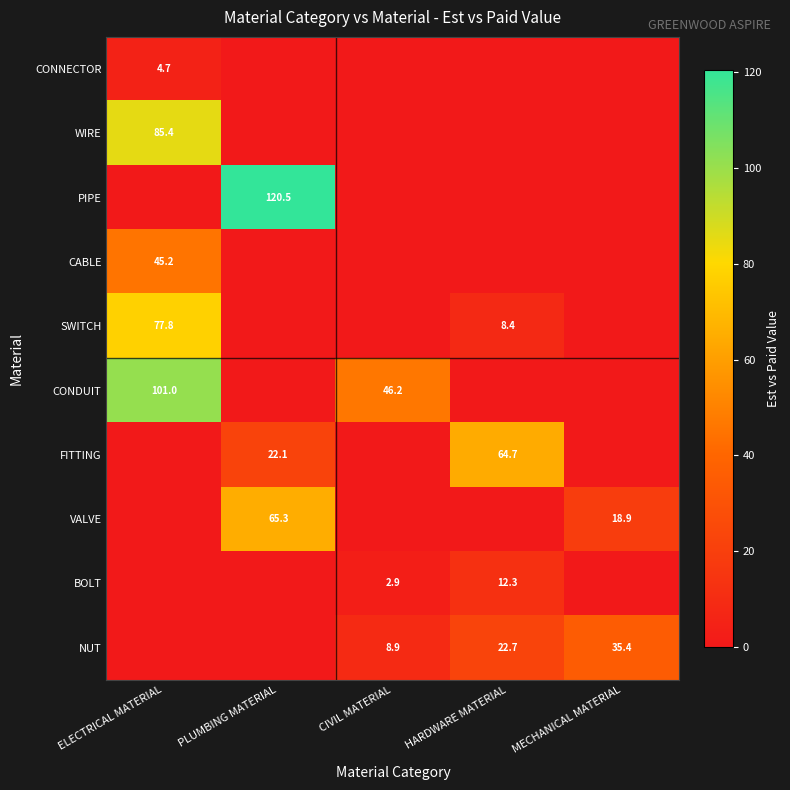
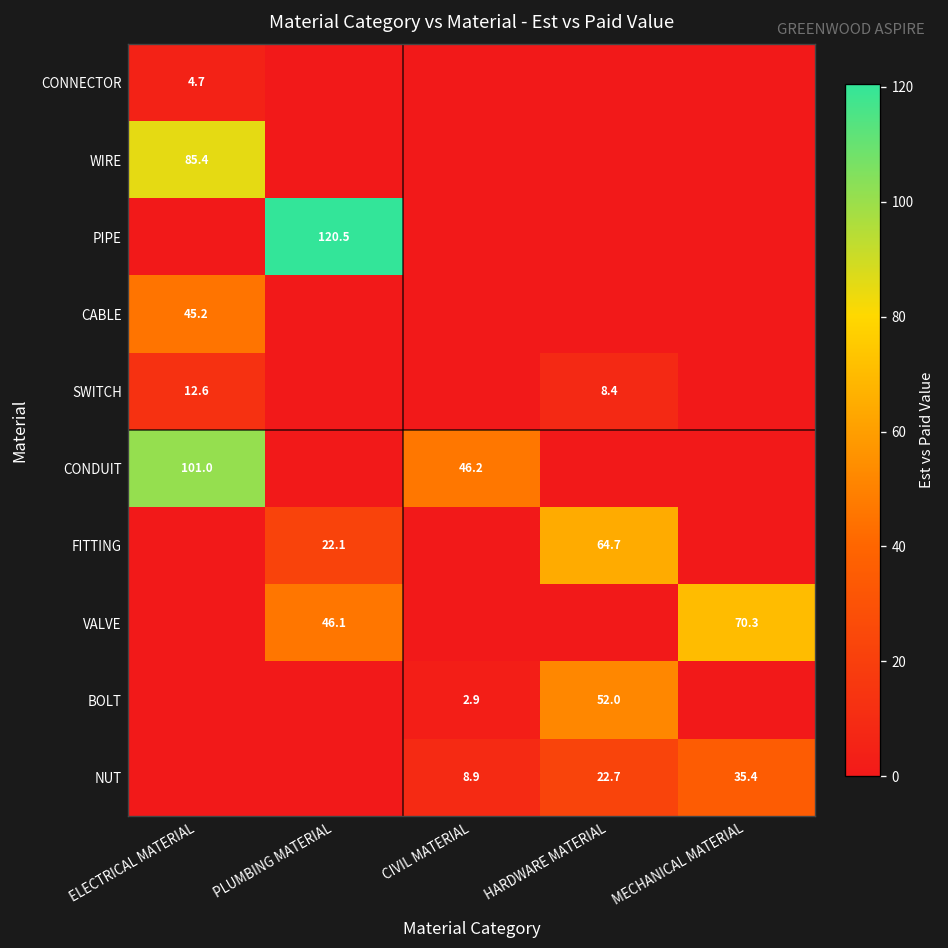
SWITCH, ELECTRICAL MATERIAL: 77.8 -> 12.6
VALVE, PLUMBING MATERIAL: 65.3 -> 46.1
VALVE, MECHANICAL MATERIAL: 18.9 -> 70.3
BOLT, HARDWARE MATERIAL: 12.3 -> 52.0
